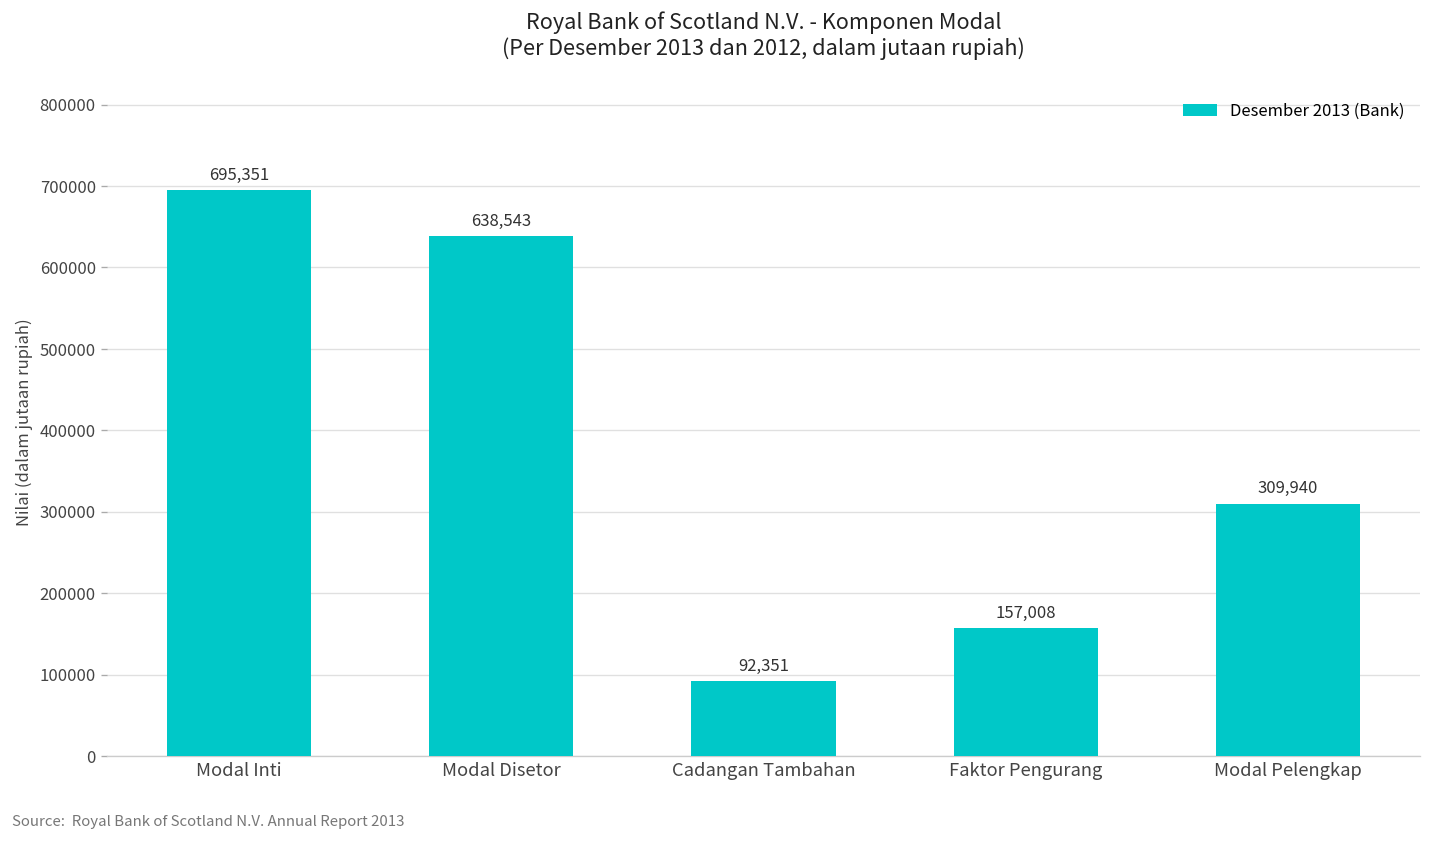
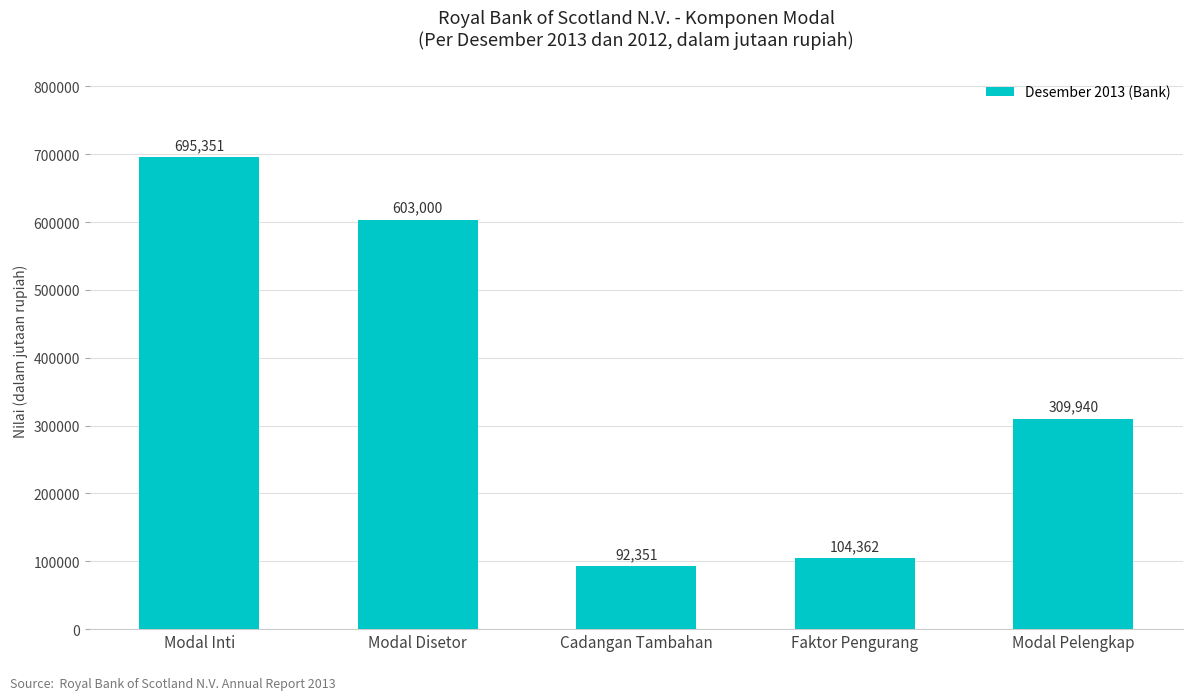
Modal Disetor: 638,543 -> 603,000
Faktor Pengurang: 157,008 -> 104,362
